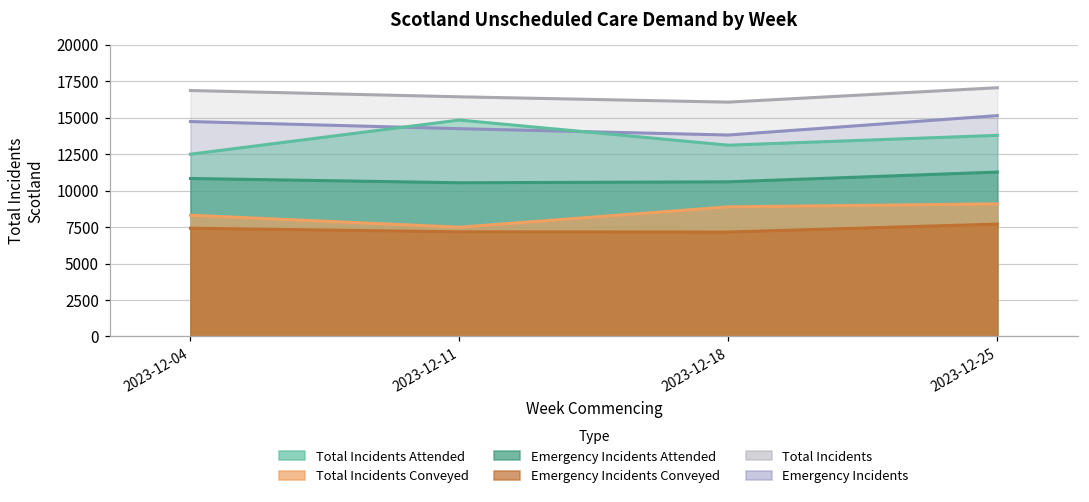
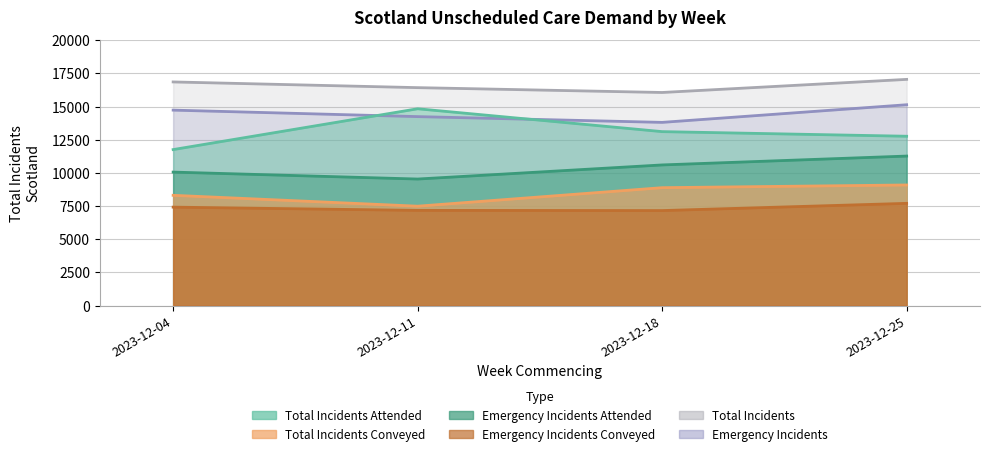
Total Incidents Attended, 2023-12-04: 12500 -> 11800
Emergency Incidents Attended, 2023-12-04: 10800 -> 10100
Emergency Incidents Attended, 2023-12-11: 10500 -> 9500
Total Incidents Attended, 2023-12-25: 13800 -> 12800
